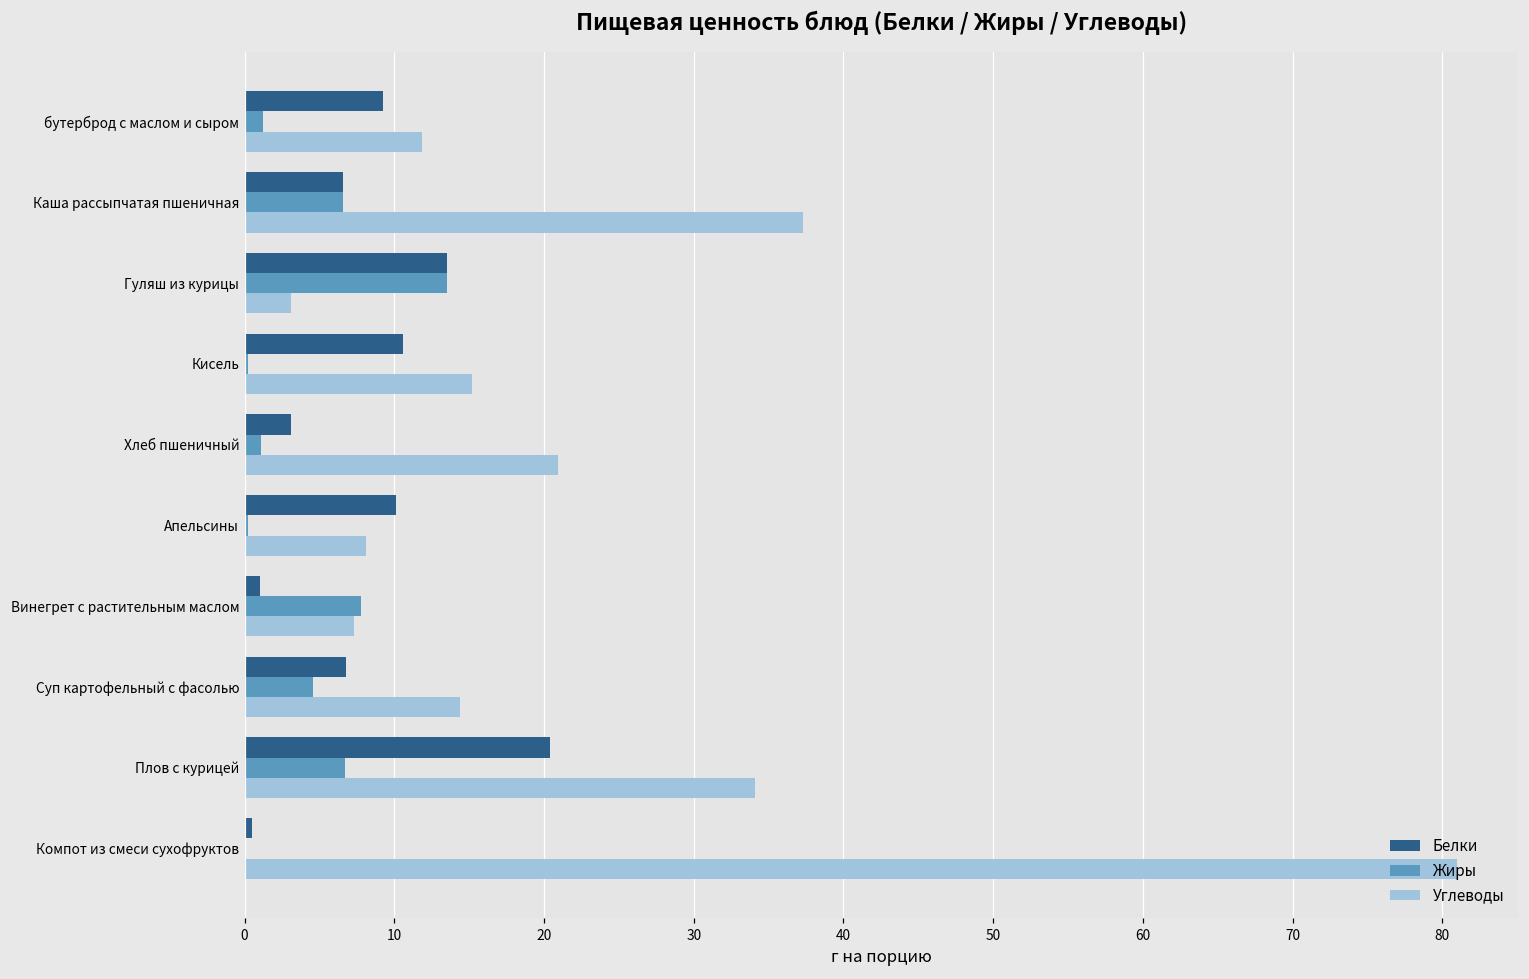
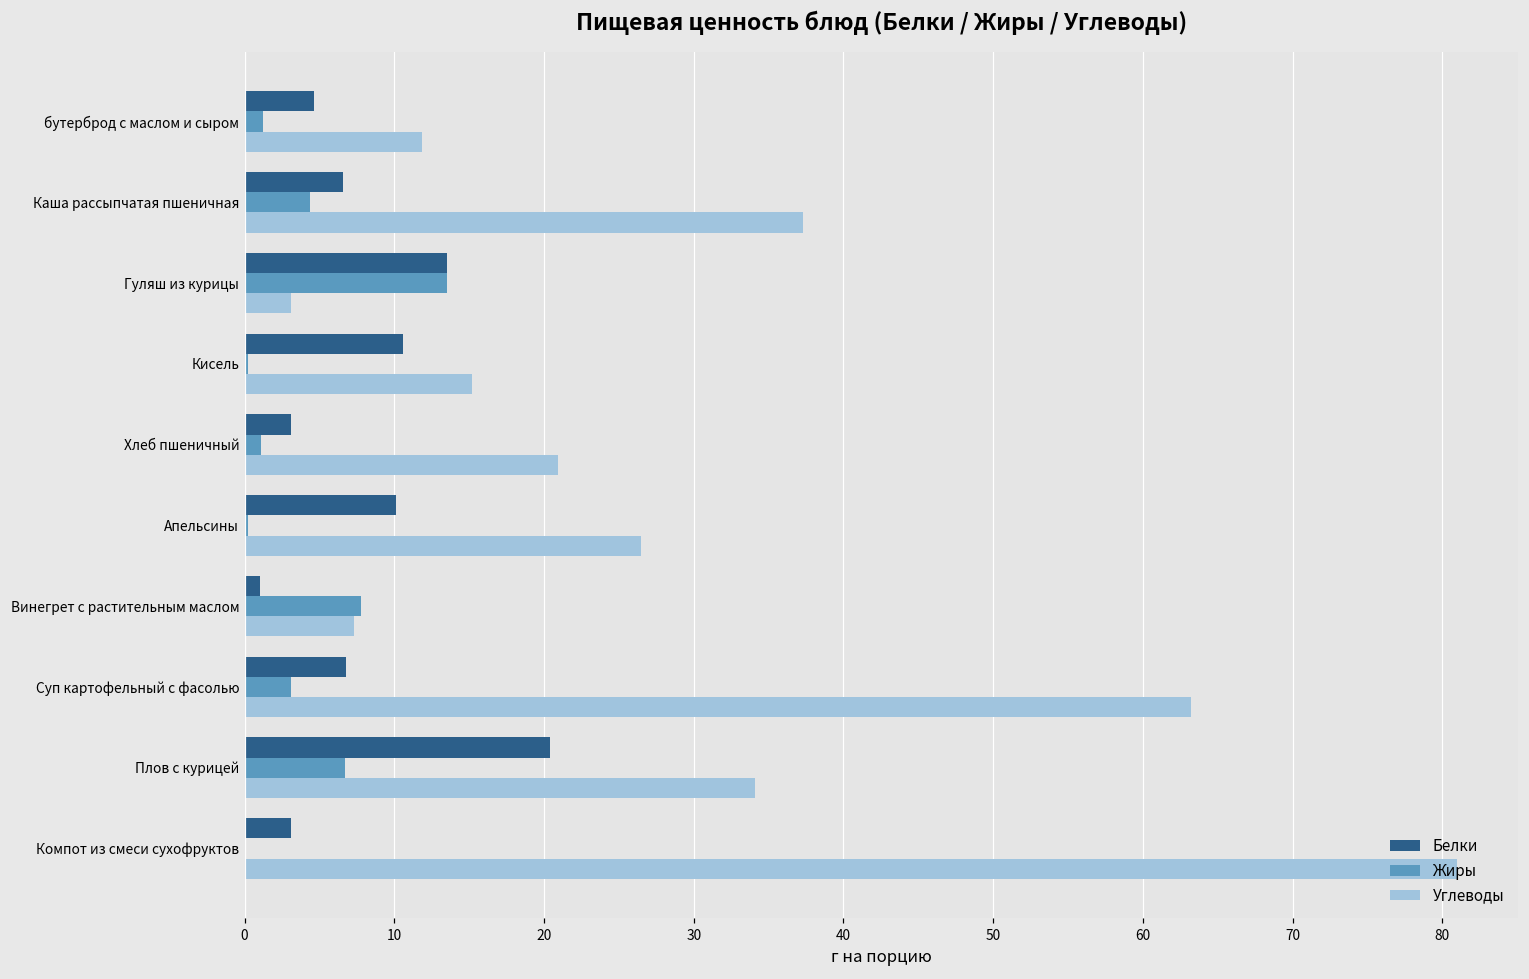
Белки, бутерброд с маслом и сыром: 9.3 -> 4.6
Жиры, Каша рассыпчатая пшеничная: 6.6 -> 4.4
Углеводы, Апельсины: 8.1 -> 26.5
Жиры, Суп картофельный с фасолью: 4.6 -> 3.1
Углеводы, Суп картофельный с фасолью: 14.4 -> 63.2
Белки, Компот из смеси сухофруктов: 0.5 -> 3.1
